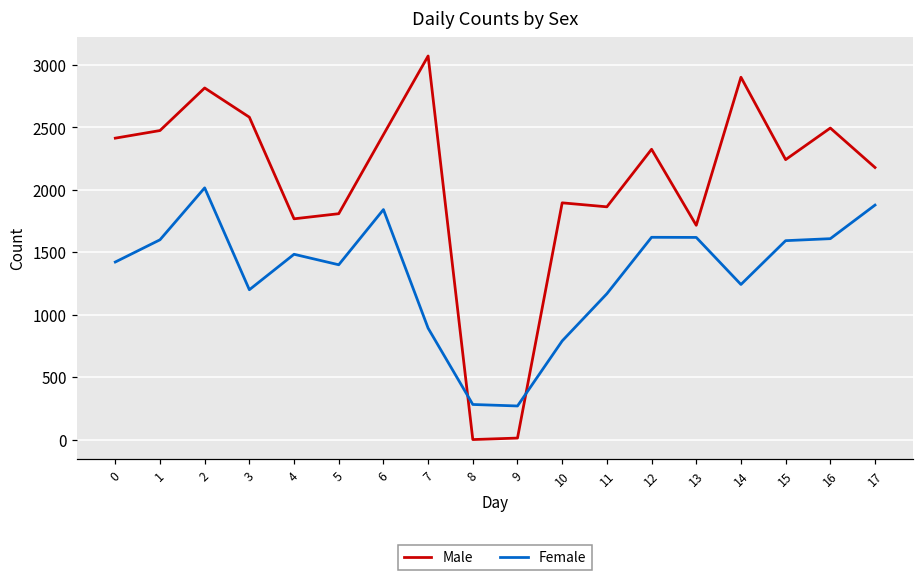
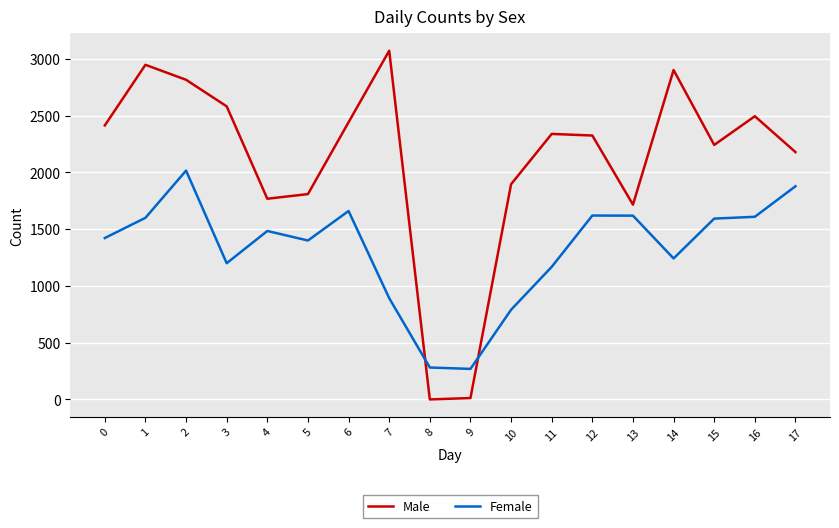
Male, 1: 2480 -> 2950
Female, 6: 1840 -> 1660
Male, 11: 1860 -> 2340
